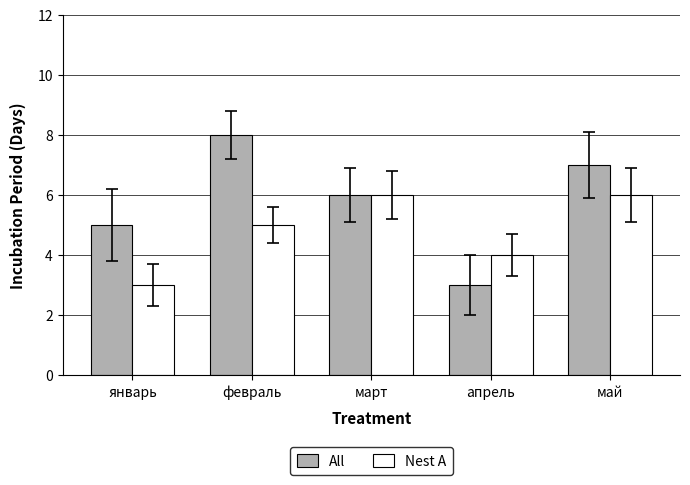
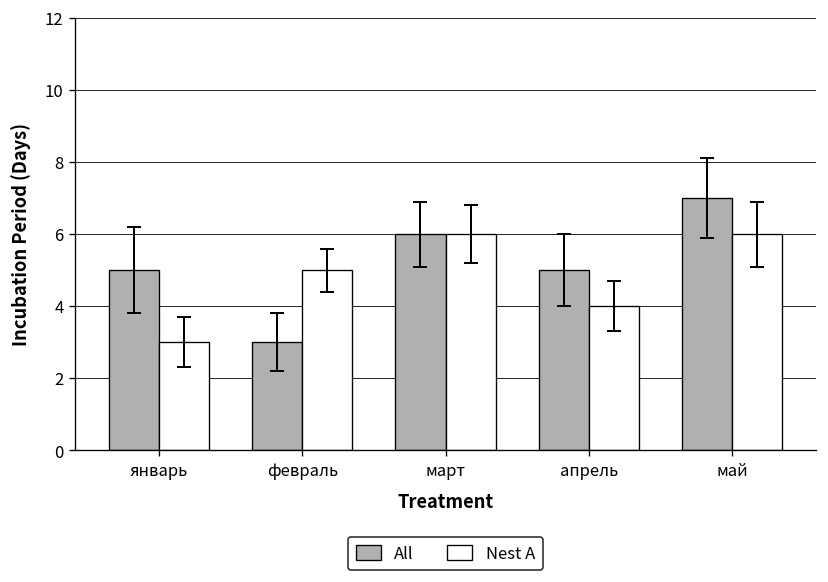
All, февраль: 8 -> 3
All, апрель: 3 -> 5
